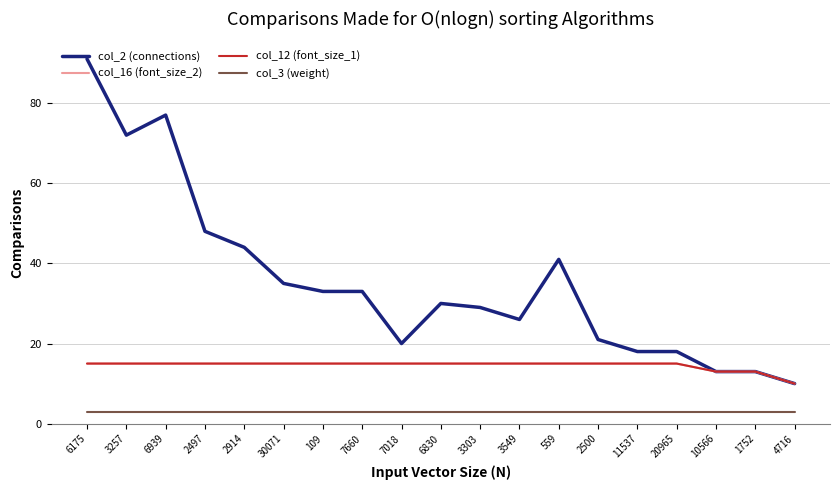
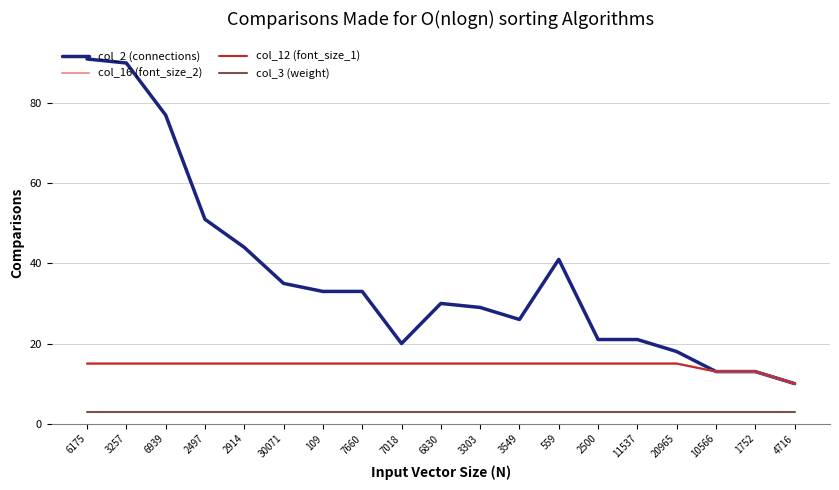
col_2 (connections), 3257: 72 -> 90
col_2 (connections), 2497: 48 -> 51
col_2 (connections), 11537: 18 -> 21
